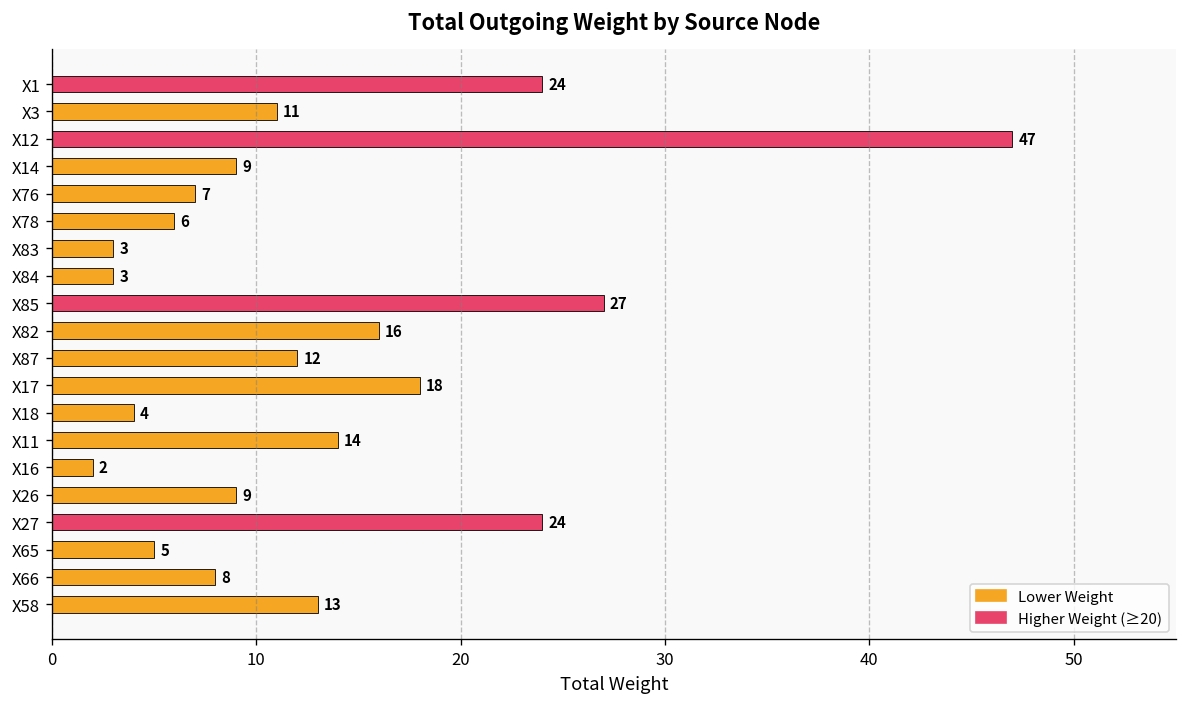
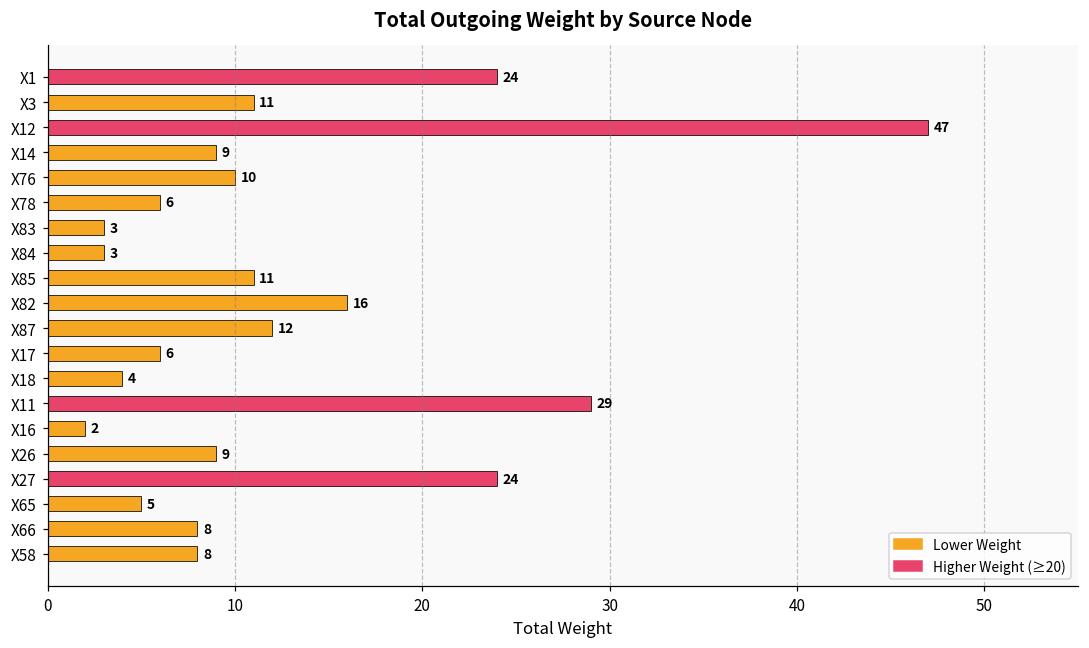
X76: 7 -> 10
X85: 27 -> 11
X17: 18 -> 6
X11: 14 -> 29
X58: 13 -> 8
